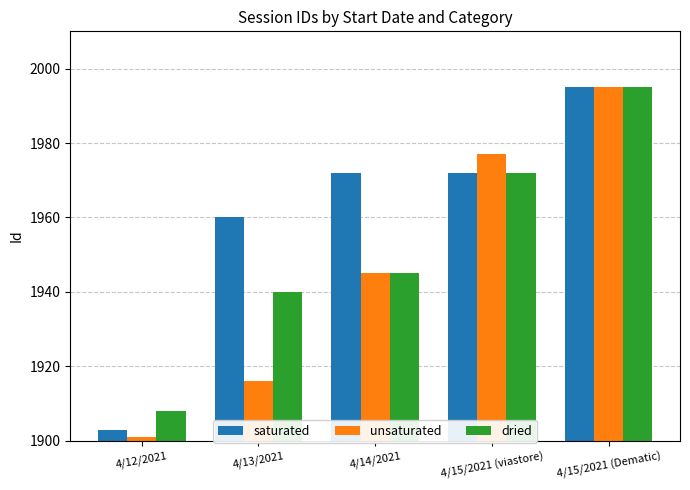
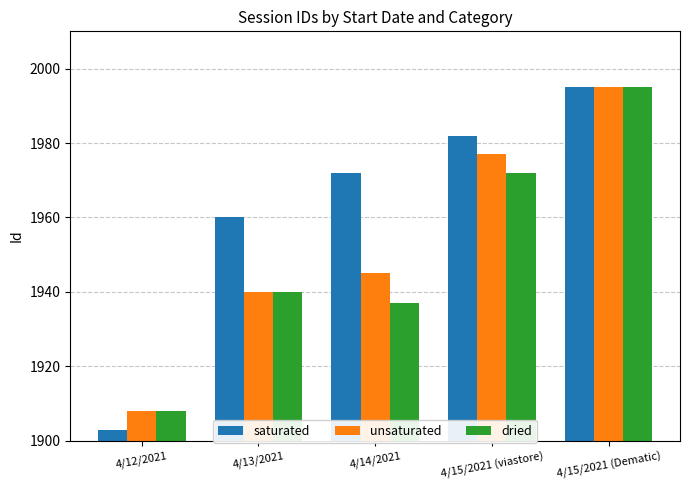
unsaturated, 4/12/2021: 1901 -> 1908
unsaturated, 4/13/2021: 1916 -> 1940
dried, 4/14/2021: 1945 -> 1937
saturated, 4/15/2021 (viastore): 1972 -> 1982
